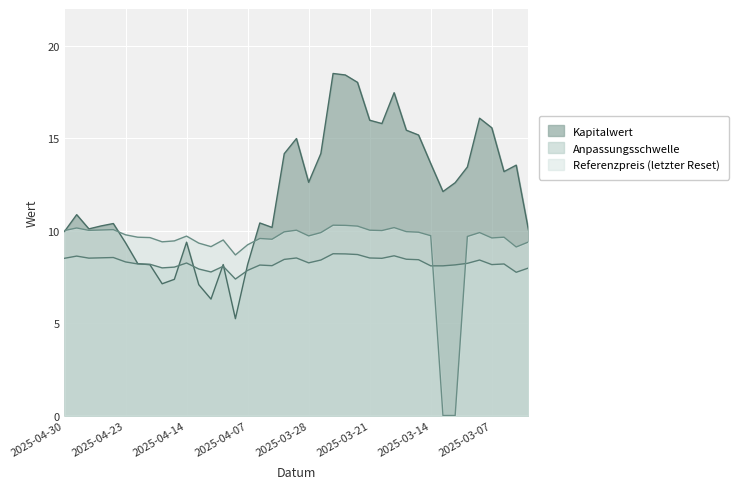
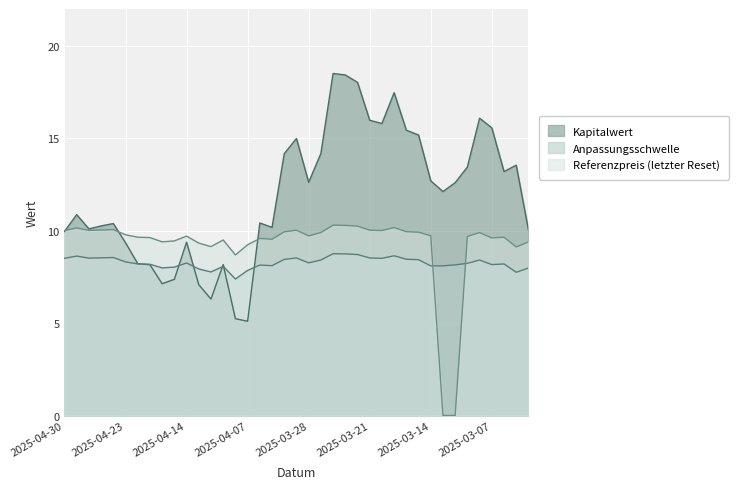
Kapitalwert, 2025-04-07: 8.2 -> 5.1
Kapitalwert, 2025-03-14: 13.6 -> 12.7
